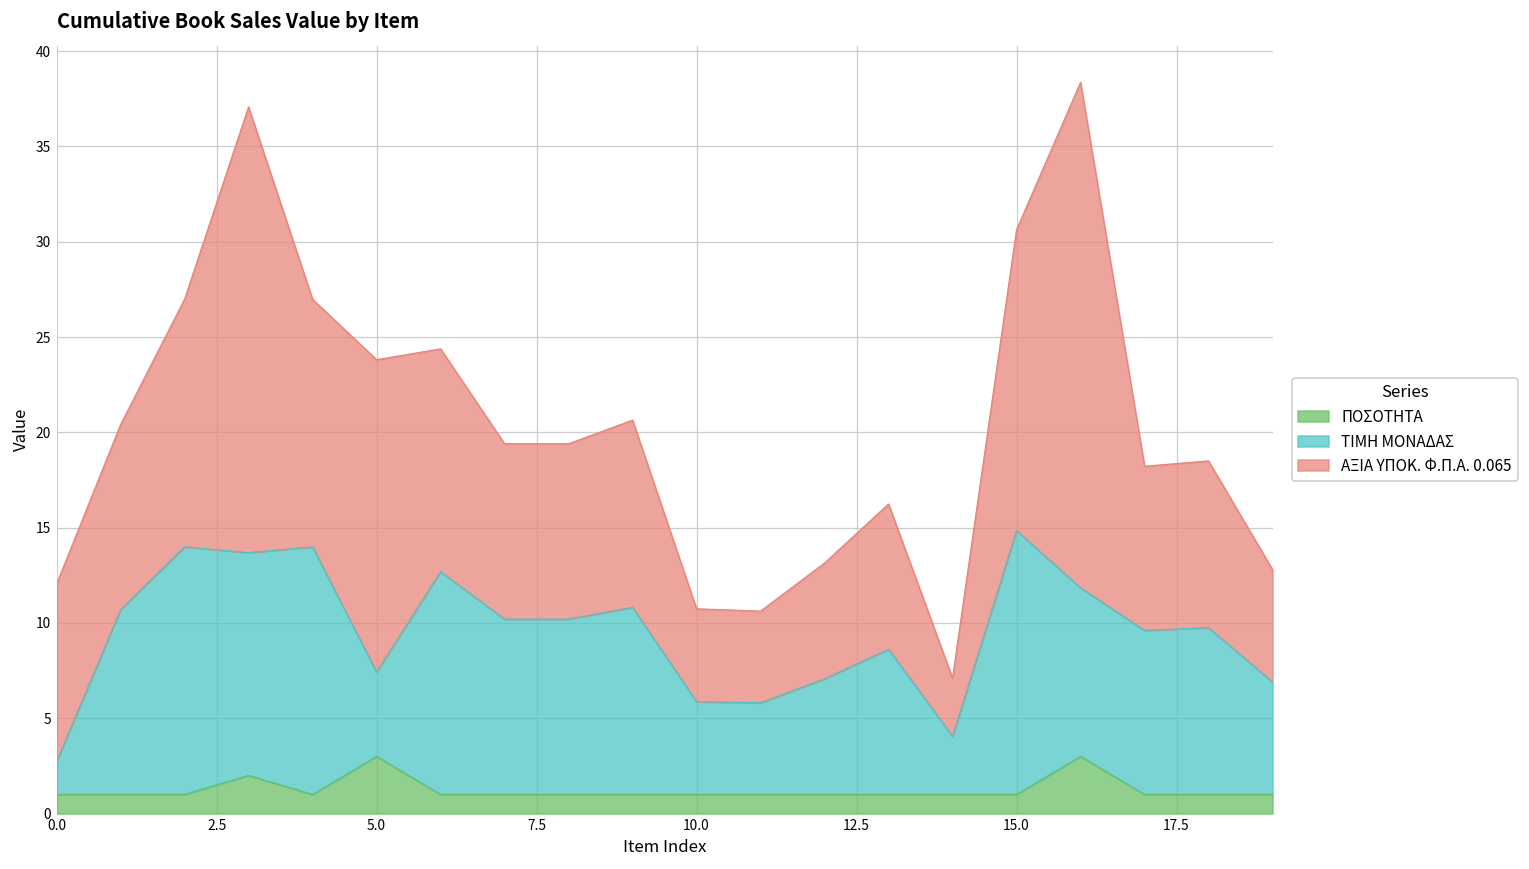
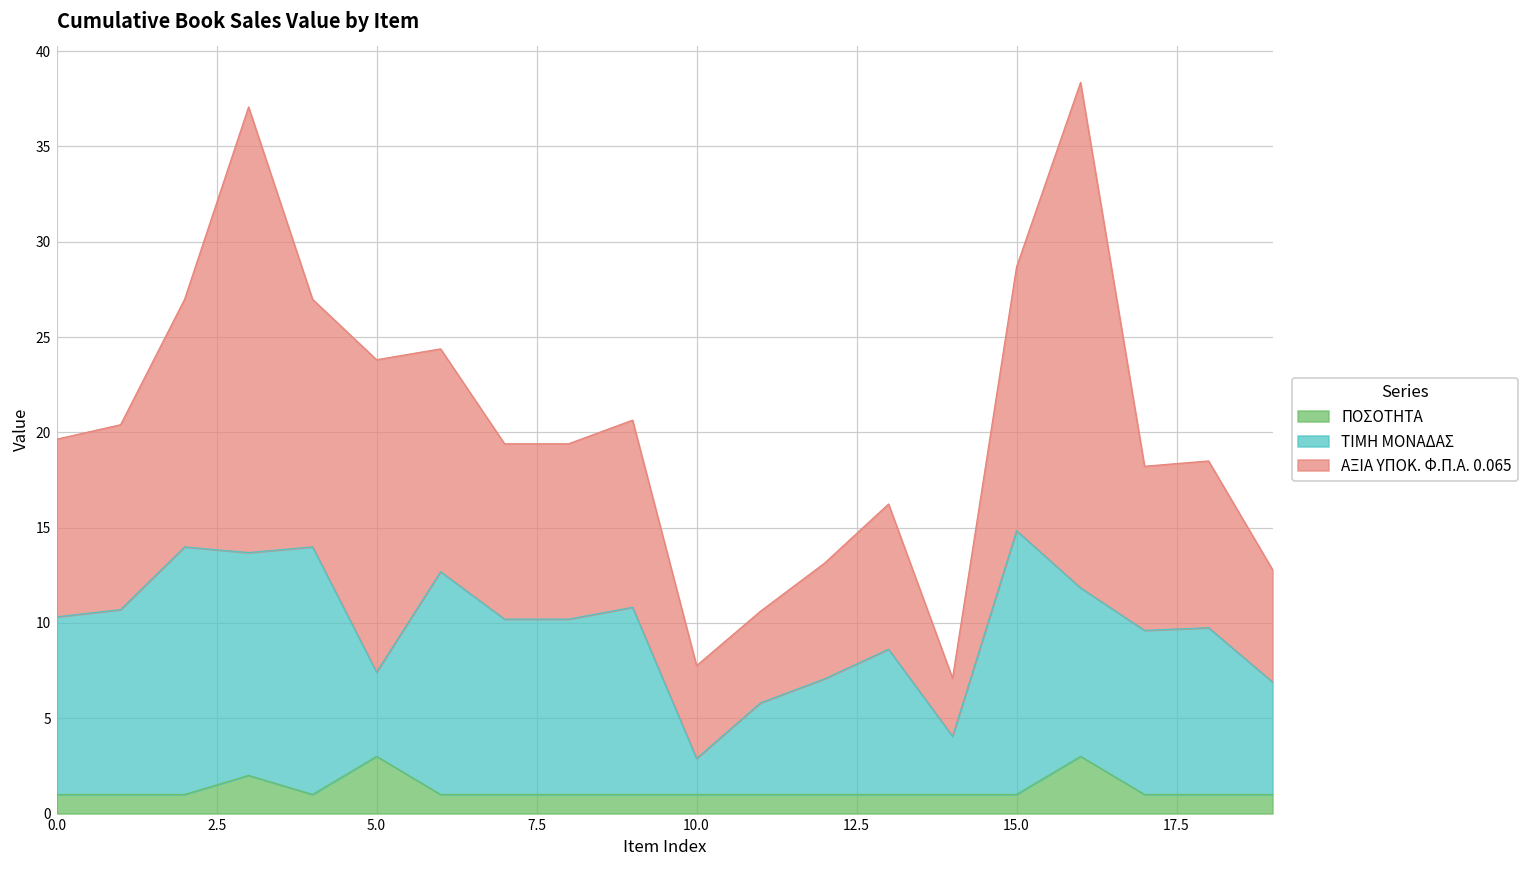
ΤΙΜΗ ΜΟΝΑΔΑΣ, 0.0: 1.7 -> 9.3
ΤΙΜΗ ΜΟΝΑΔΑΣ, 10.0: 4.9 -> 1.9
ΑΞΙΑ ΥΠΟΚ. Φ.Π.Α. 0.065, 15.0: 15.8 -> 13.8
